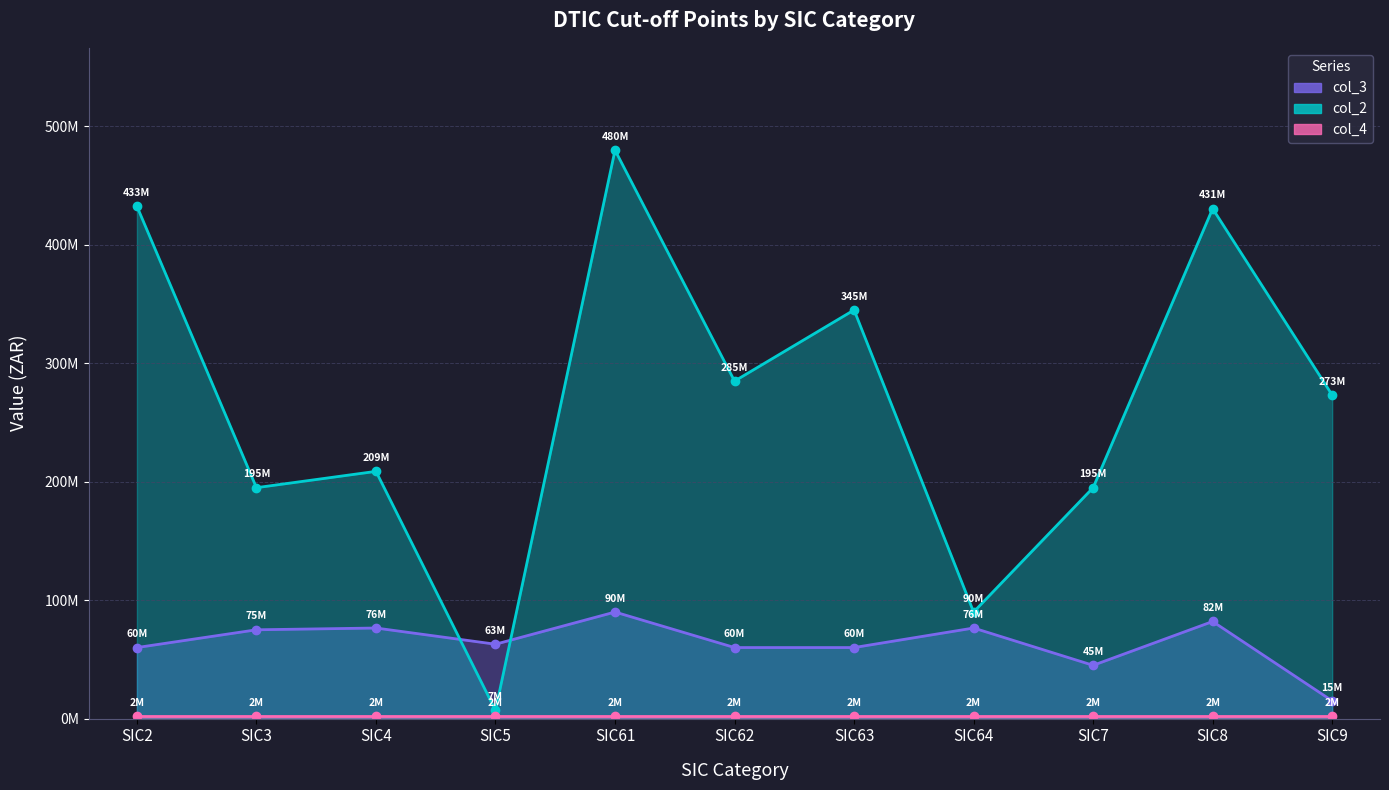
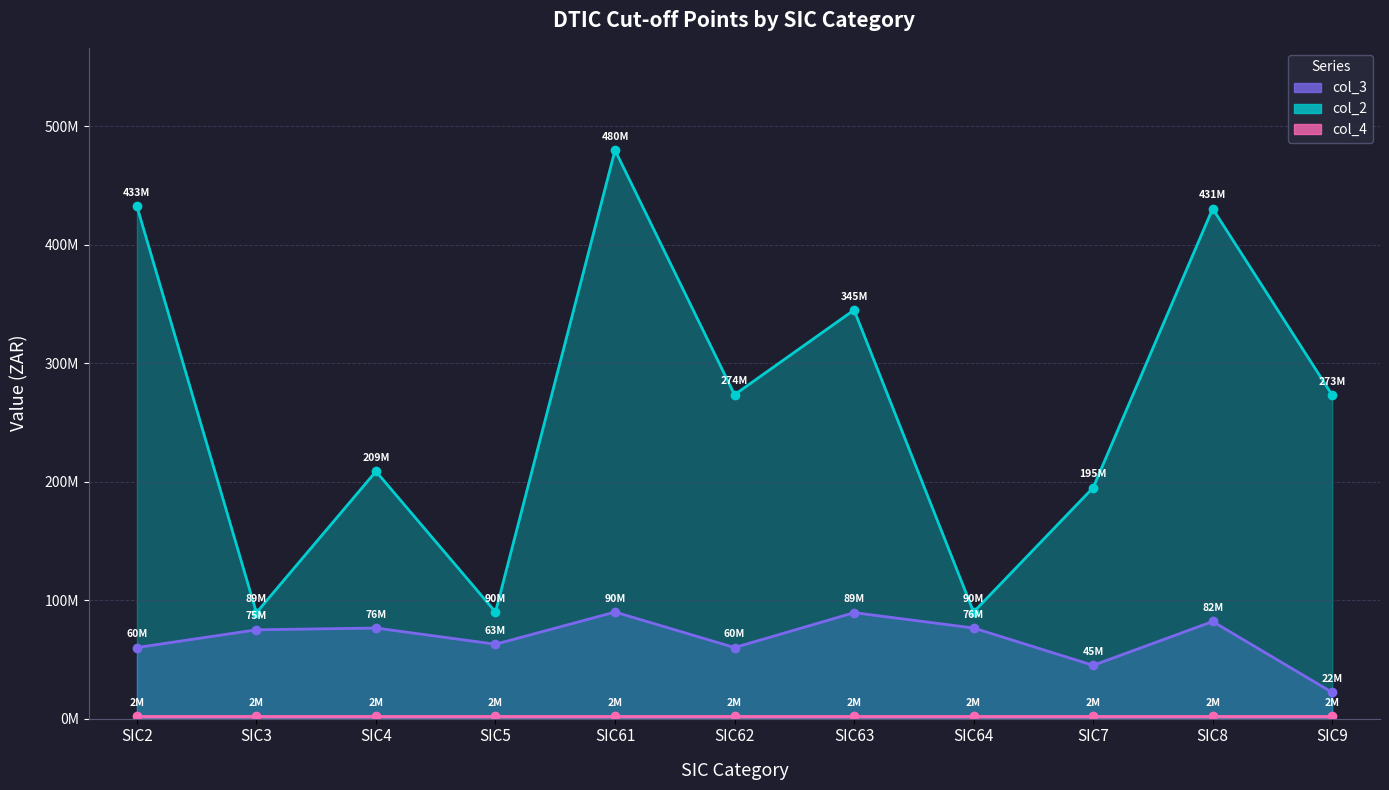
col_2, SIC3: 195M -> 89M
col_2, SIC5: 7M -> 90M
col_2, SIC62: 285M -> 274M
col_3, SIC63: 60M -> 89M
col_3, SIC9: 15M -> 22M
